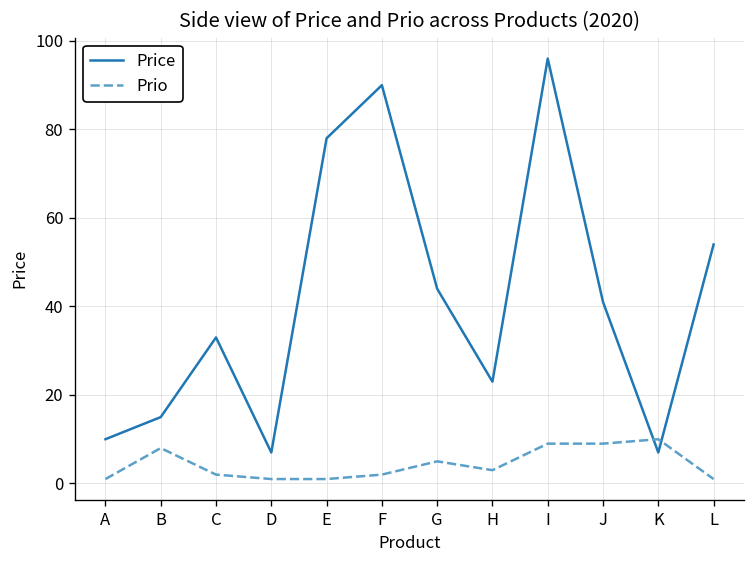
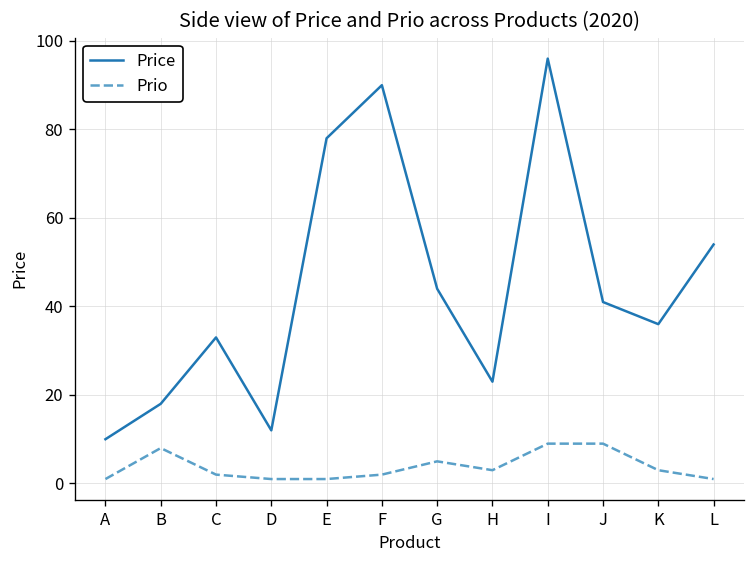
Price, B: 15 -> 18
Price, D: 7 -> 12
Price, K: 7 -> 36
Prio, K: 10 -> 3
